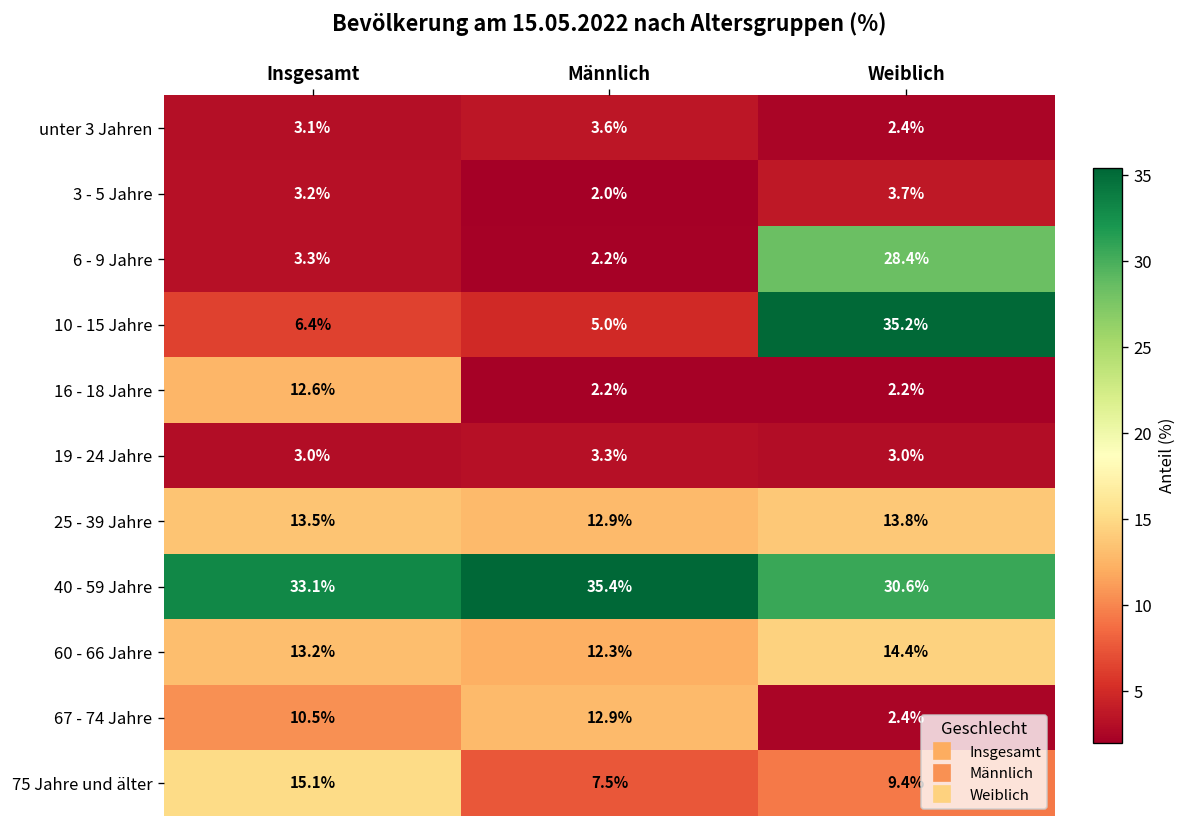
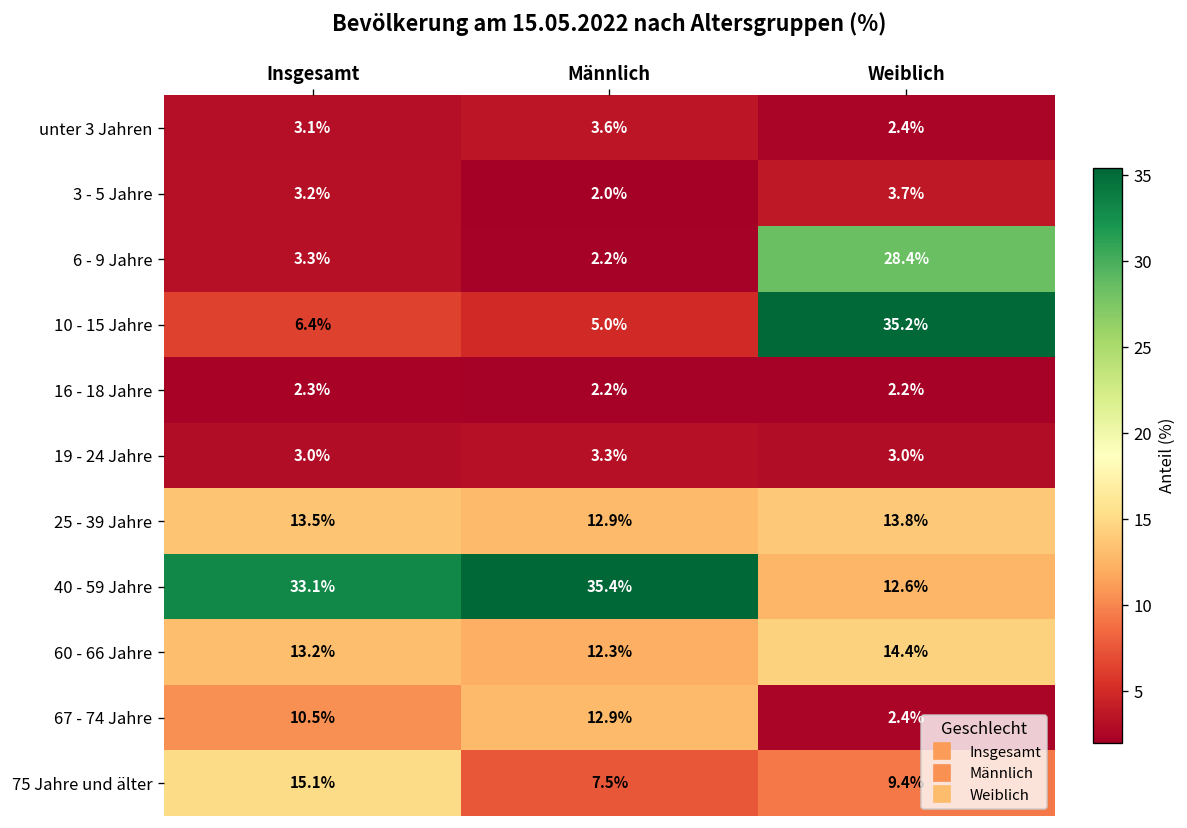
16 - 18 Jahre, Insgesamt: 12.6% -> 2.3%
40 - 59 Jahre, Weiblich: 30.6% -> 12.6%
